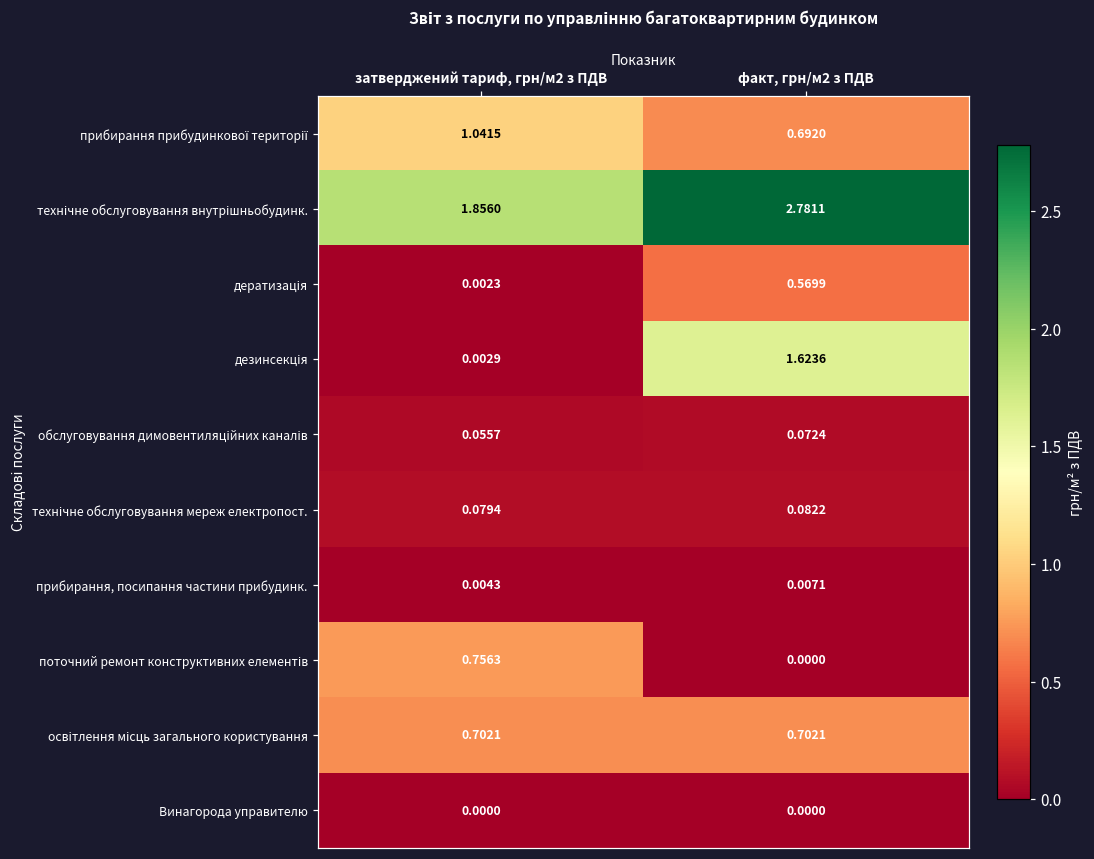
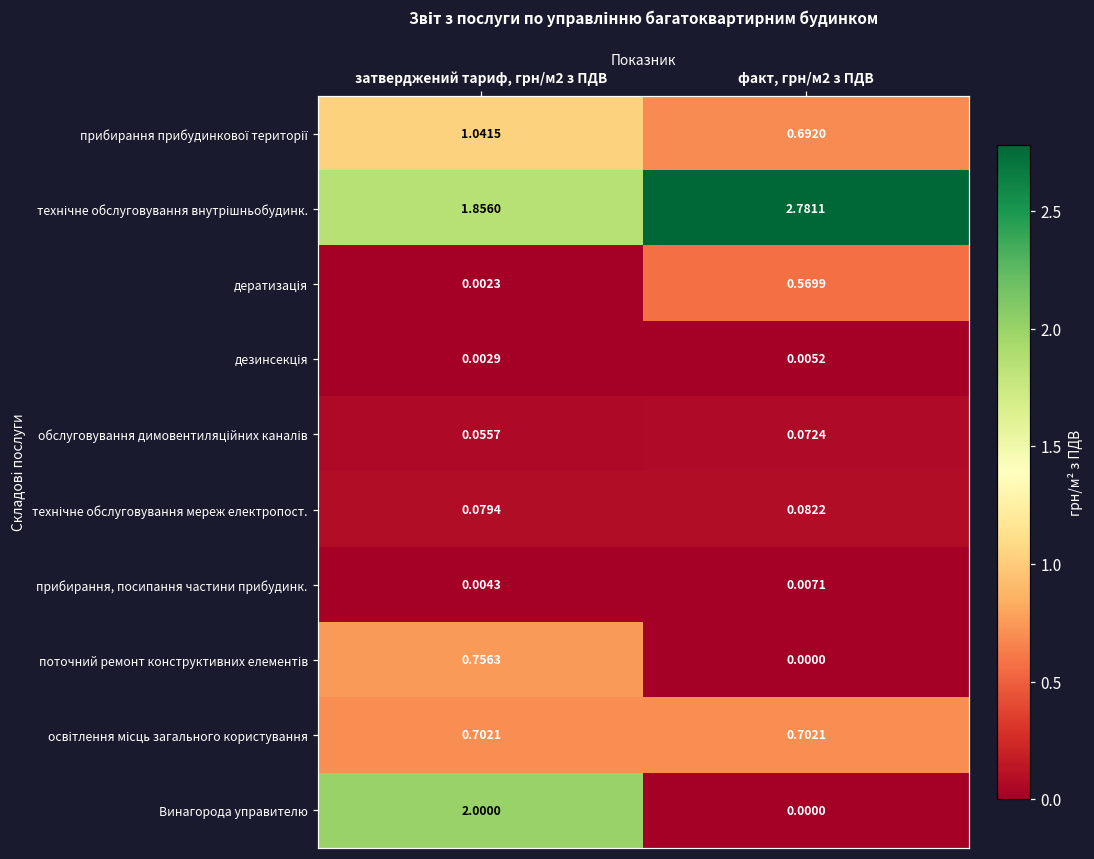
дезинсекція, факт, грн/м2 з ПДВ: 1.6236 -> 0.0052
Винагорода управителю, затверджений тариф, грн/м2 з ПДВ: 0.0000 -> 2.0000
